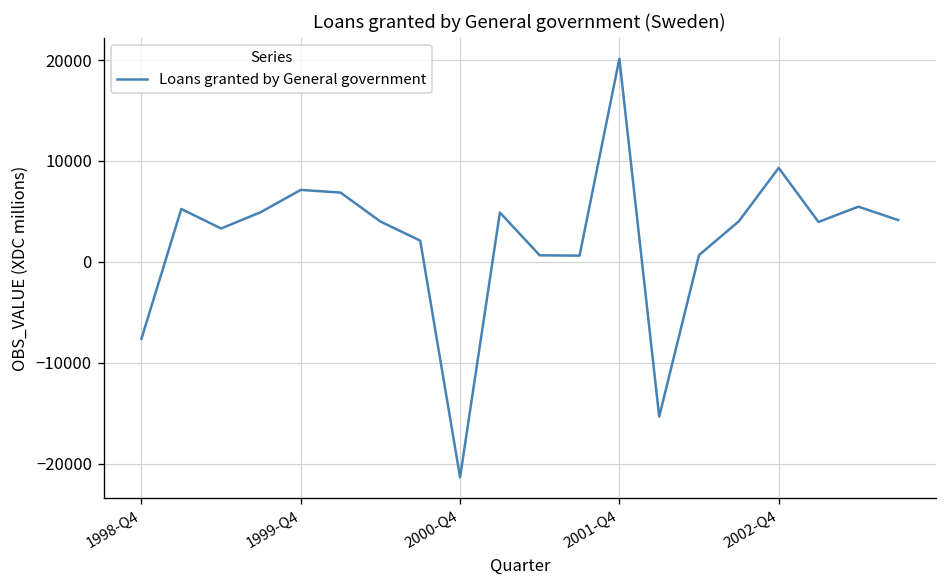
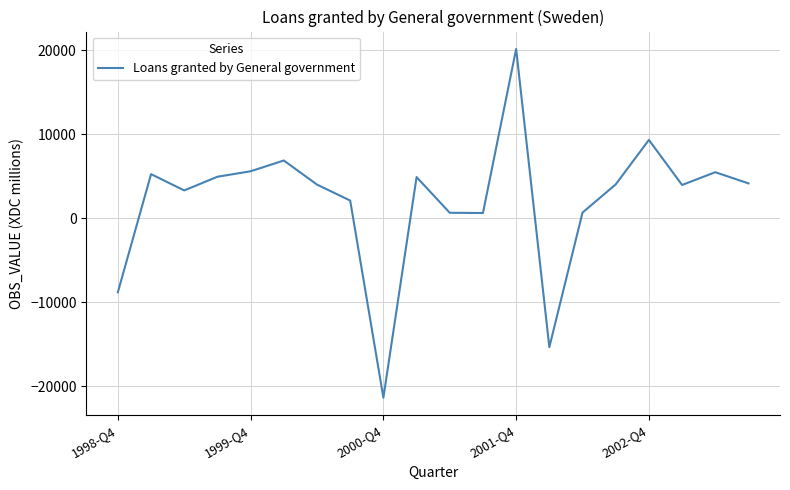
1998-Q4: -8000 -> -9000
1999-Q4: 7000 -> 6000
